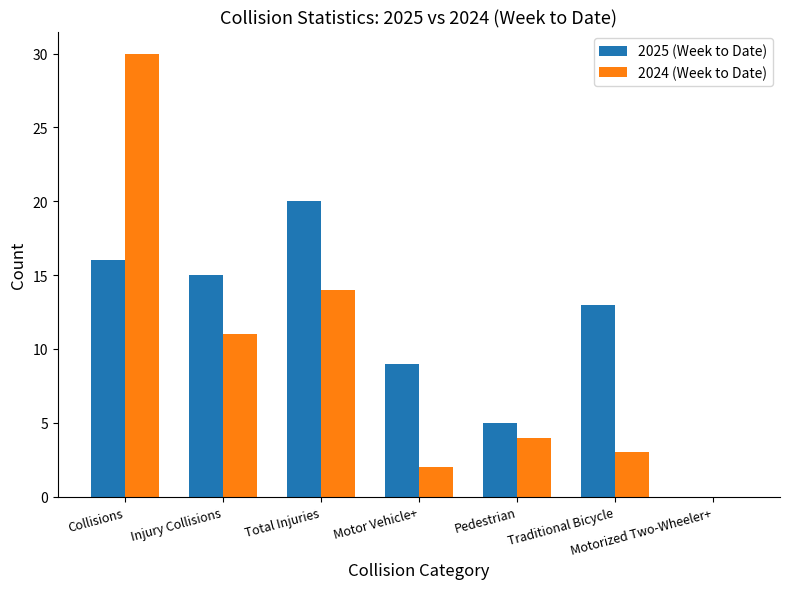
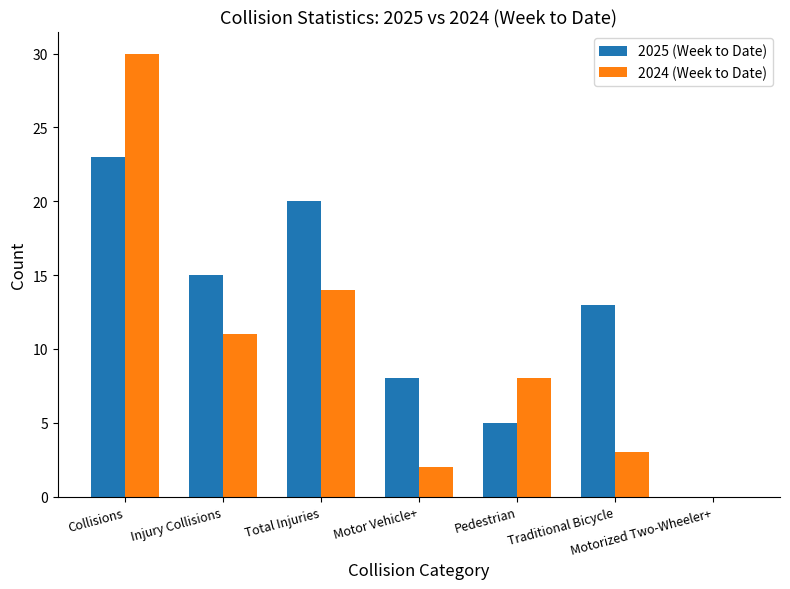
2025 (Week to Date), Collisions: 16 -> 23
2025 (Week to Date), Motor Vehicle+: 9 -> 8
2024 (Week to Date), Pedestrian: 4 -> 8
